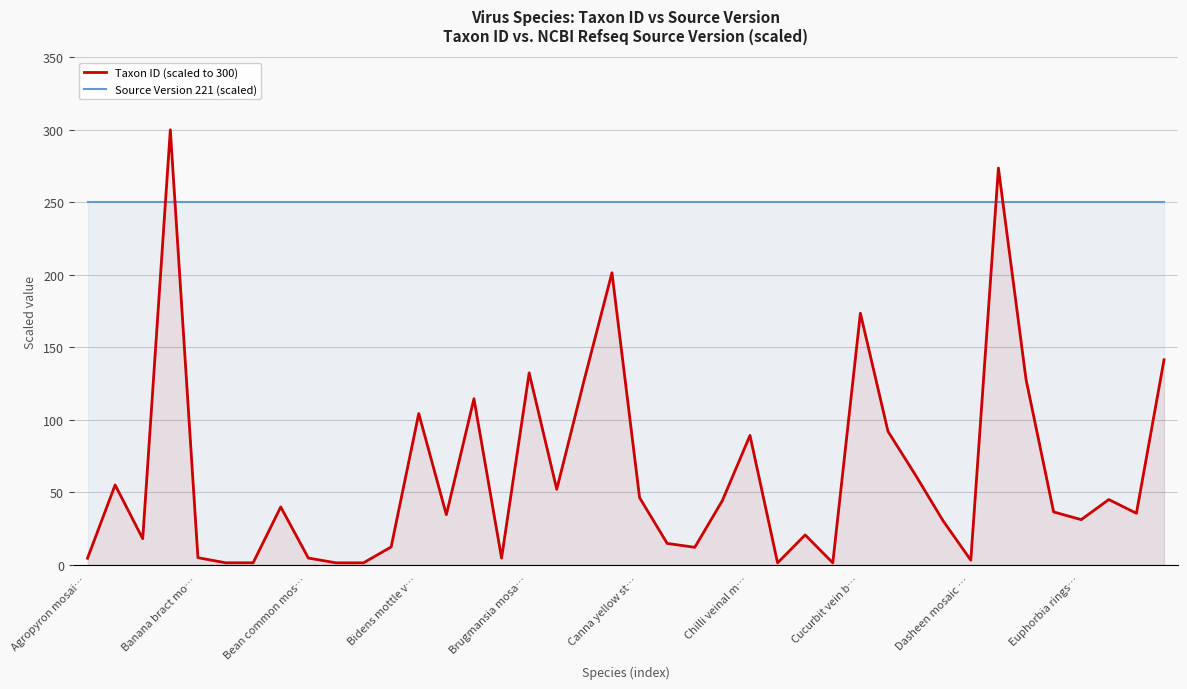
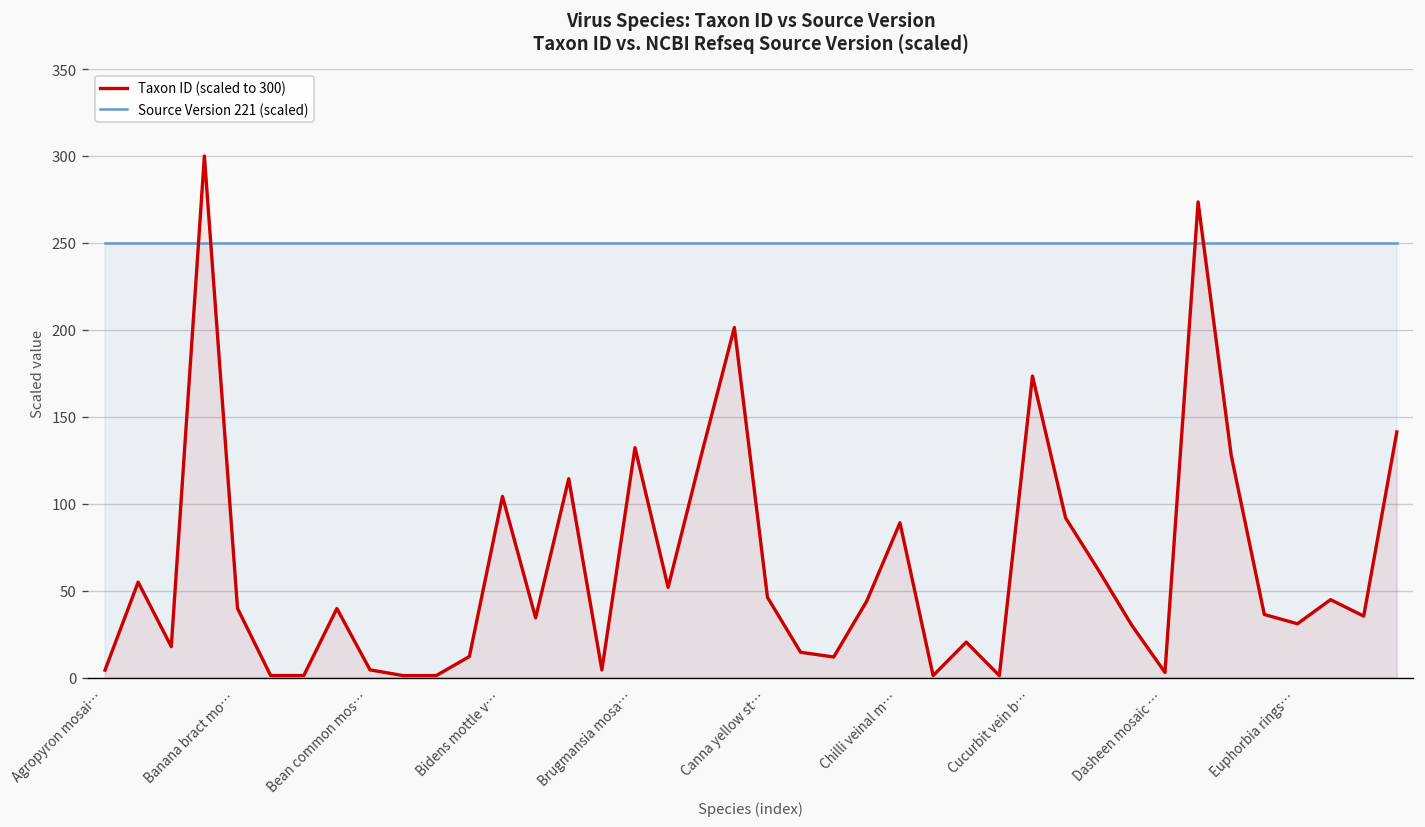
Taxon ID (scaled to 300), Banana bract mo…: 5 -> 40
